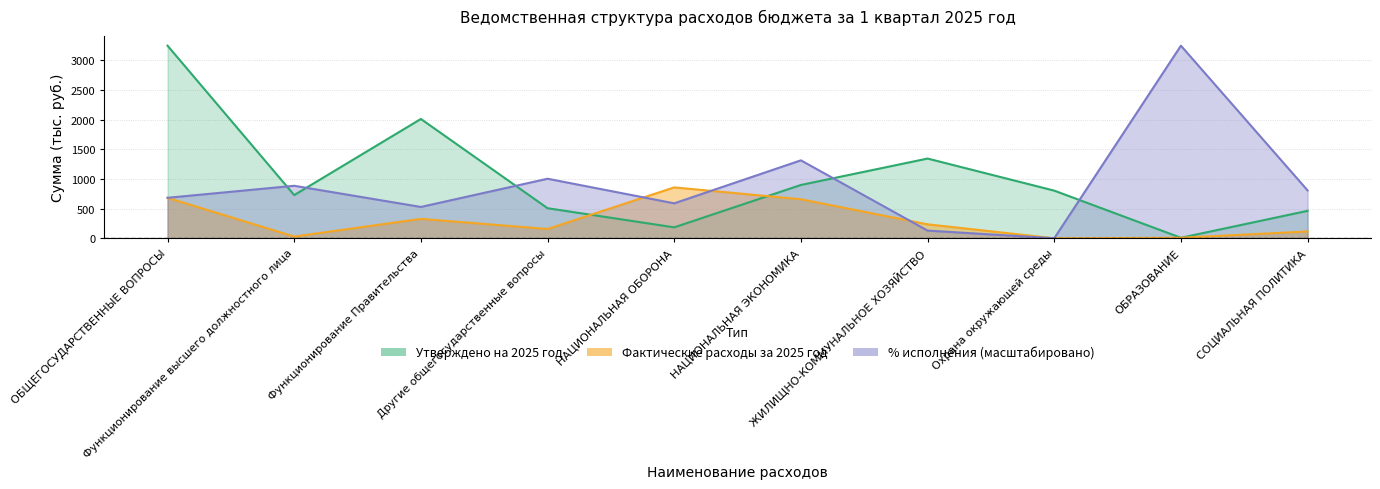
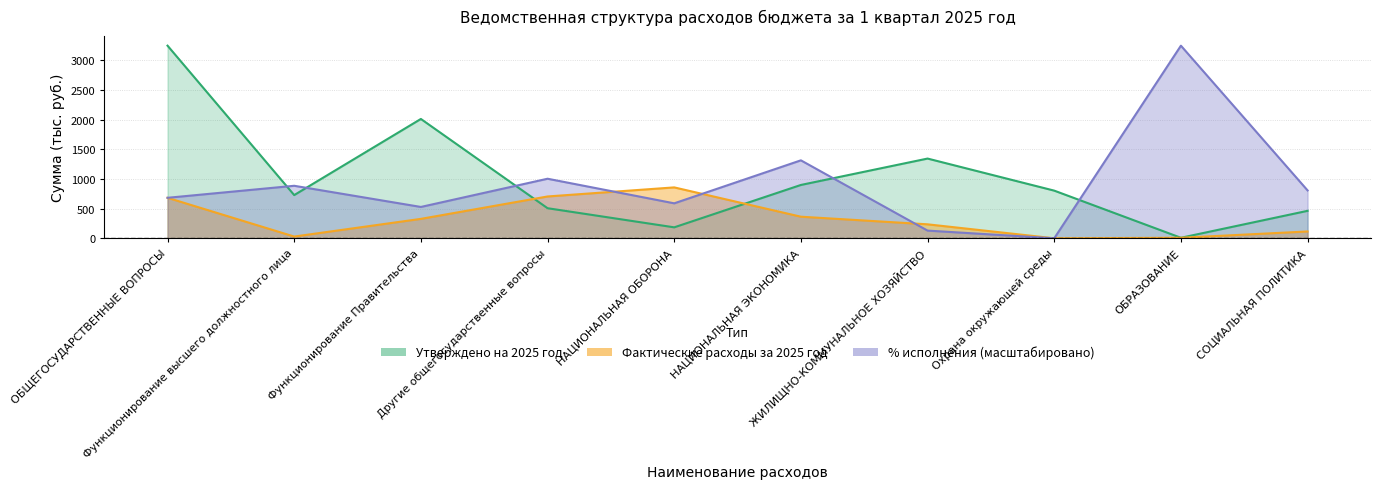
Фактические расходы за 2025 год, Другие общегосударственные вопросы: 200 -> 700
Фактические расходы за 2025 год, НАЦИОНАЛЬНАЯ ЭКОНОМИКА: 700 -> 400
